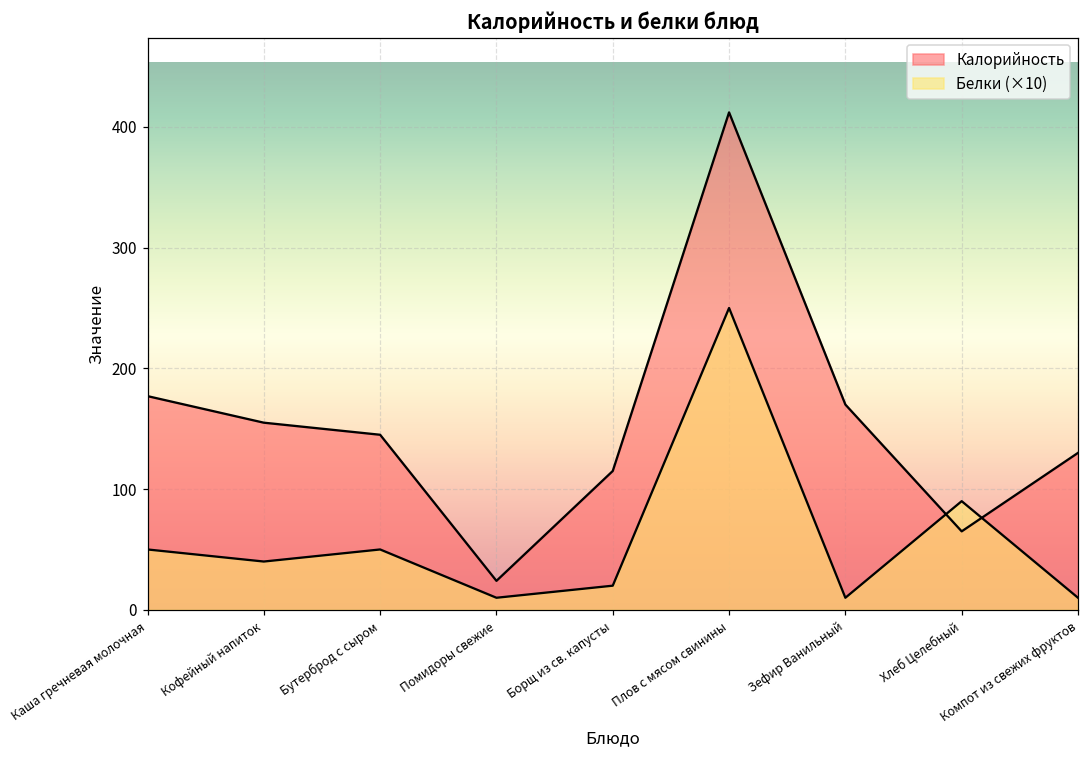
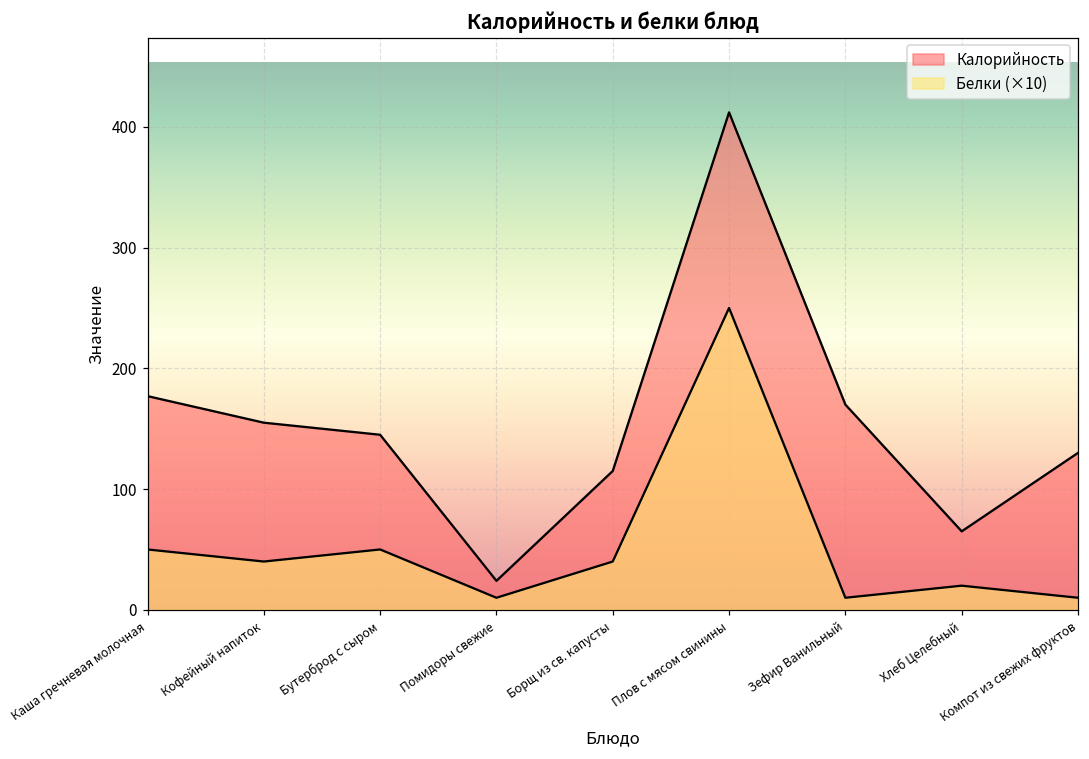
Белки (×10), Борщ из св. капусты: 20 -> 40
Белки (×10), Хлеб Целебный: 90 -> 20
